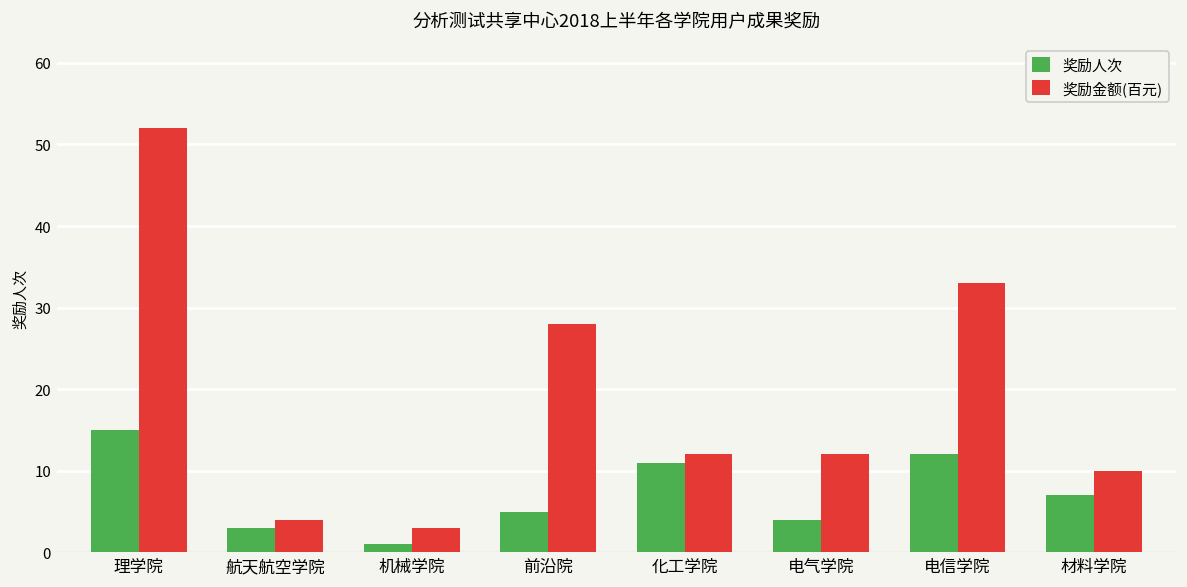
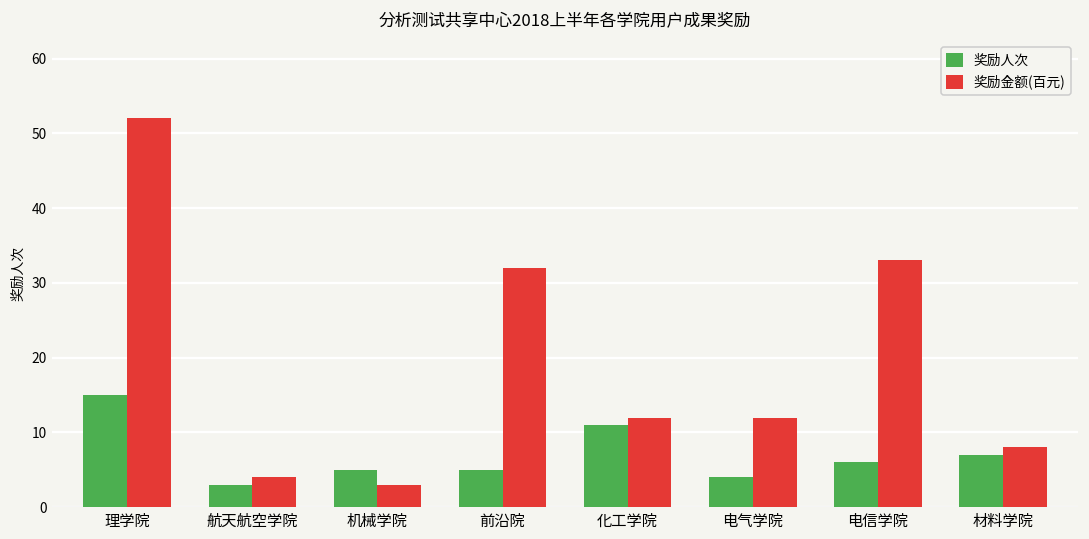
奖励人次, 机械学院: 1 -> 5
奖励金额(百元), 前沿院: 28 -> 32
奖励人次, 电信学院: 12 -> 6
奖励金额(百元), 材料学院: 10 -> 8
